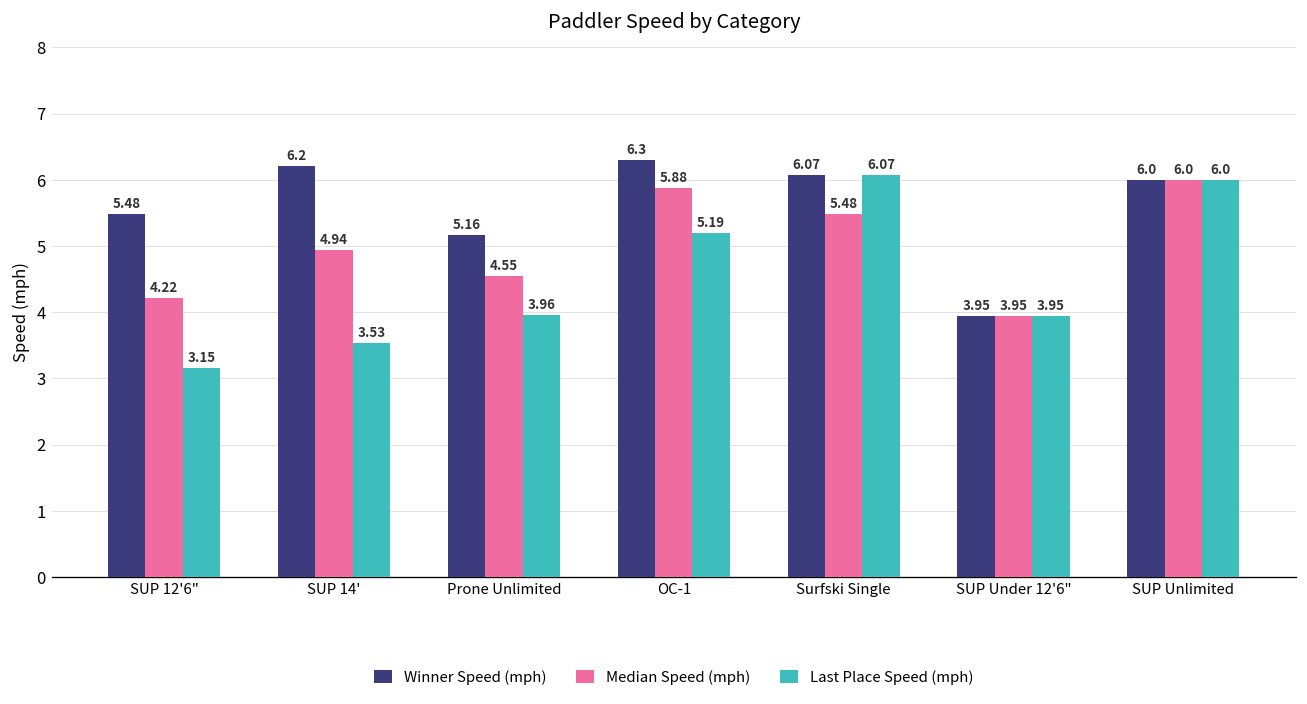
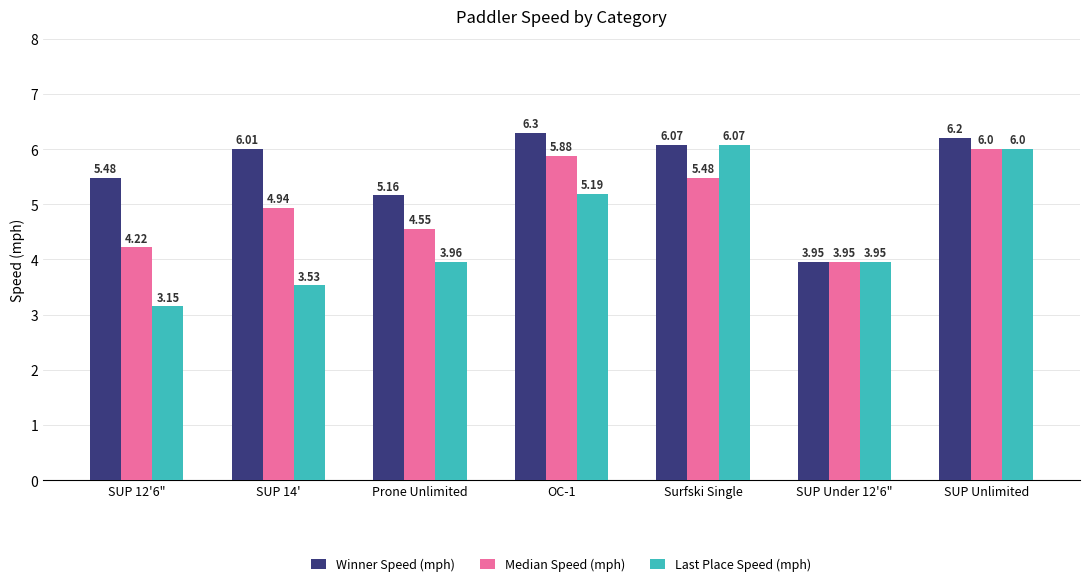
Winner Speed (mph), SUP 14': 6.2 -> 6.01
Winner Speed (mph), SUP Unlimited: 6.0 -> 6.2
